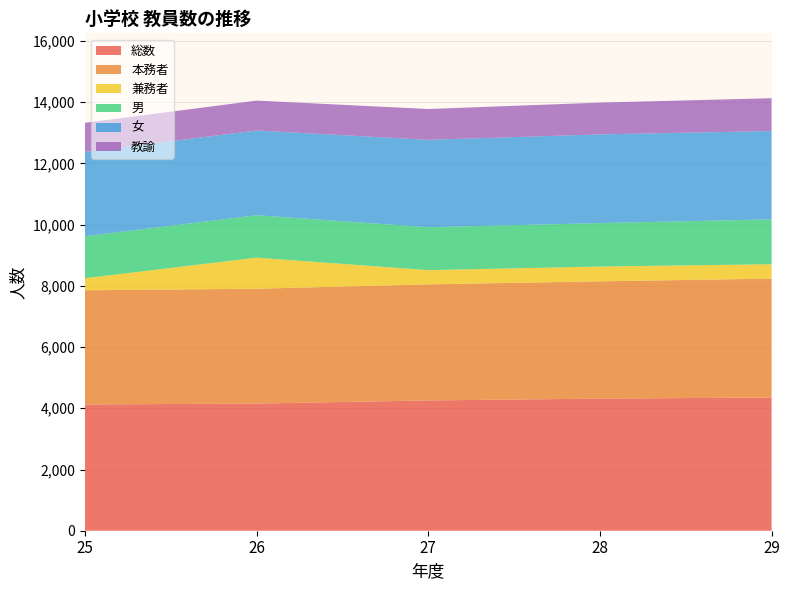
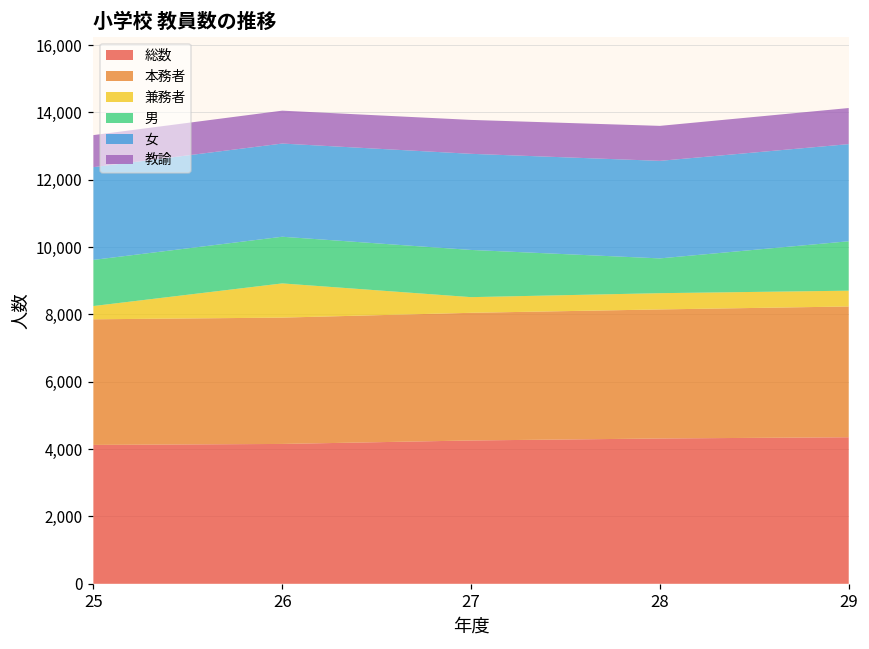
男, 28: 1,400 -> 1,000
